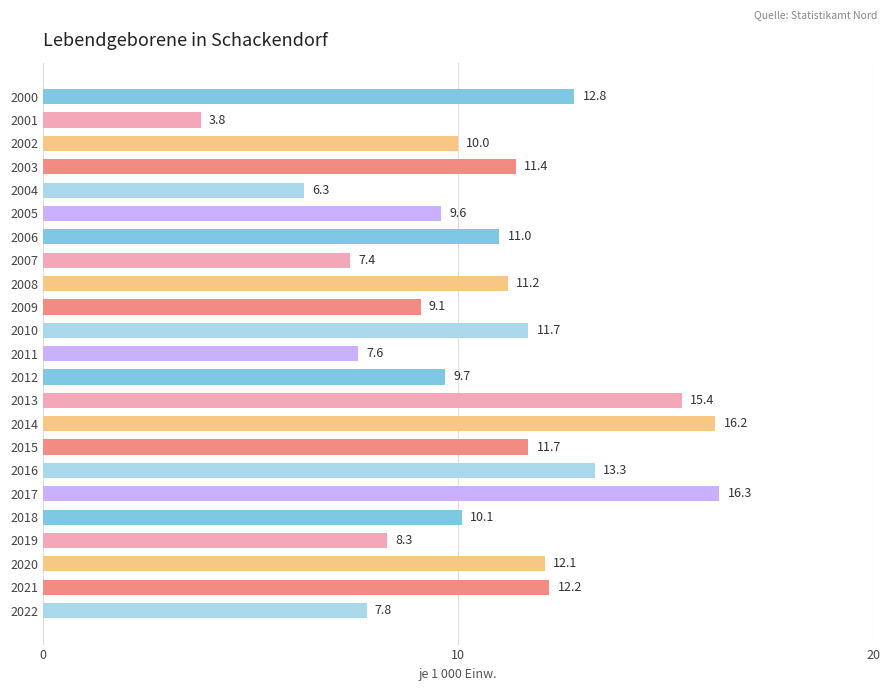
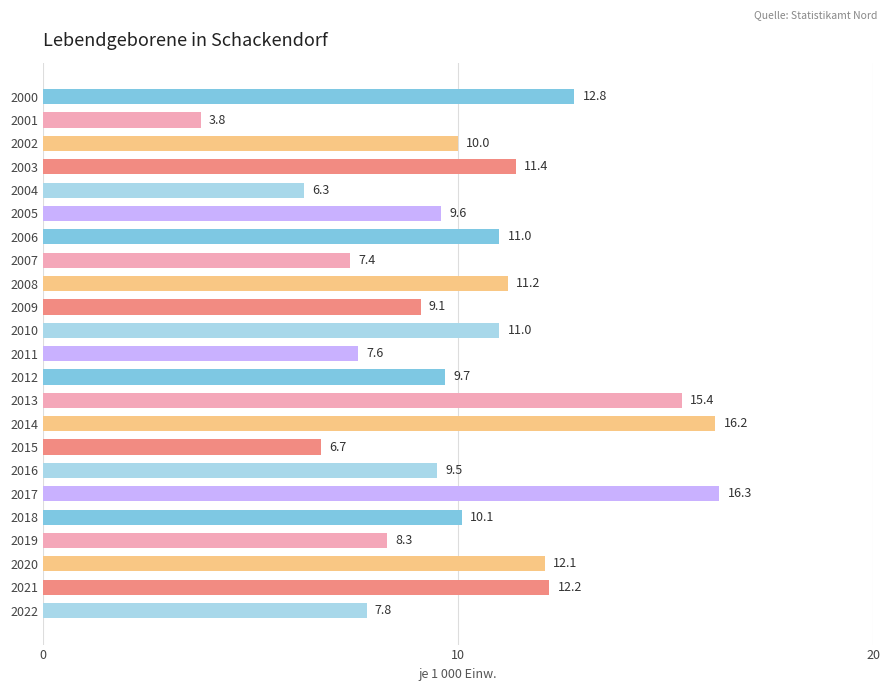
2010: 11.7 -> 11.0
2015: 11.7 -> 6.7
2016: 13.3 -> 9.5
